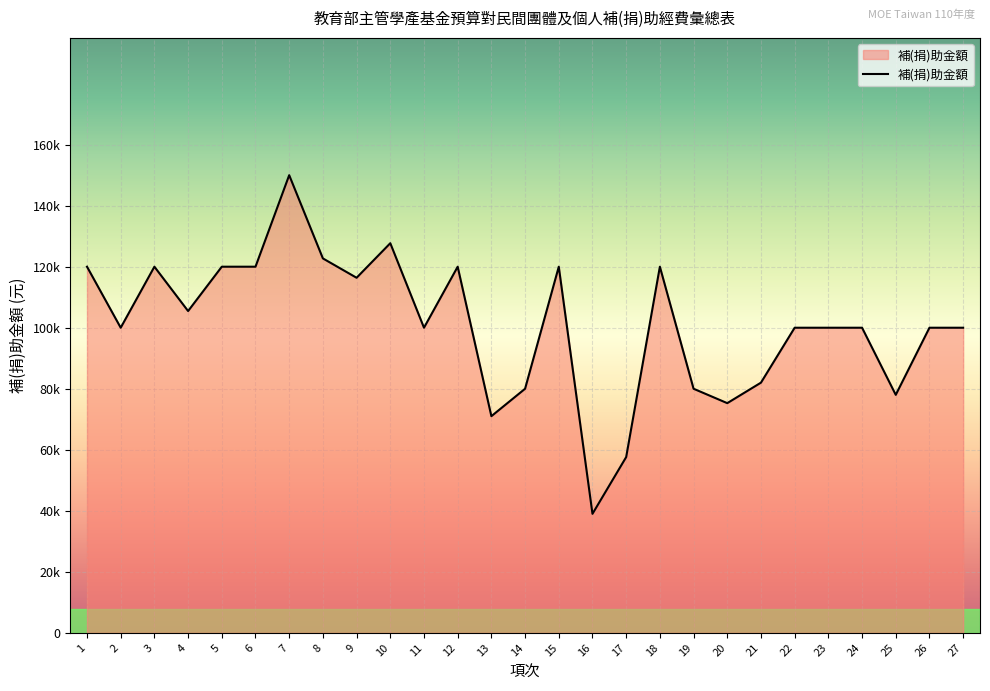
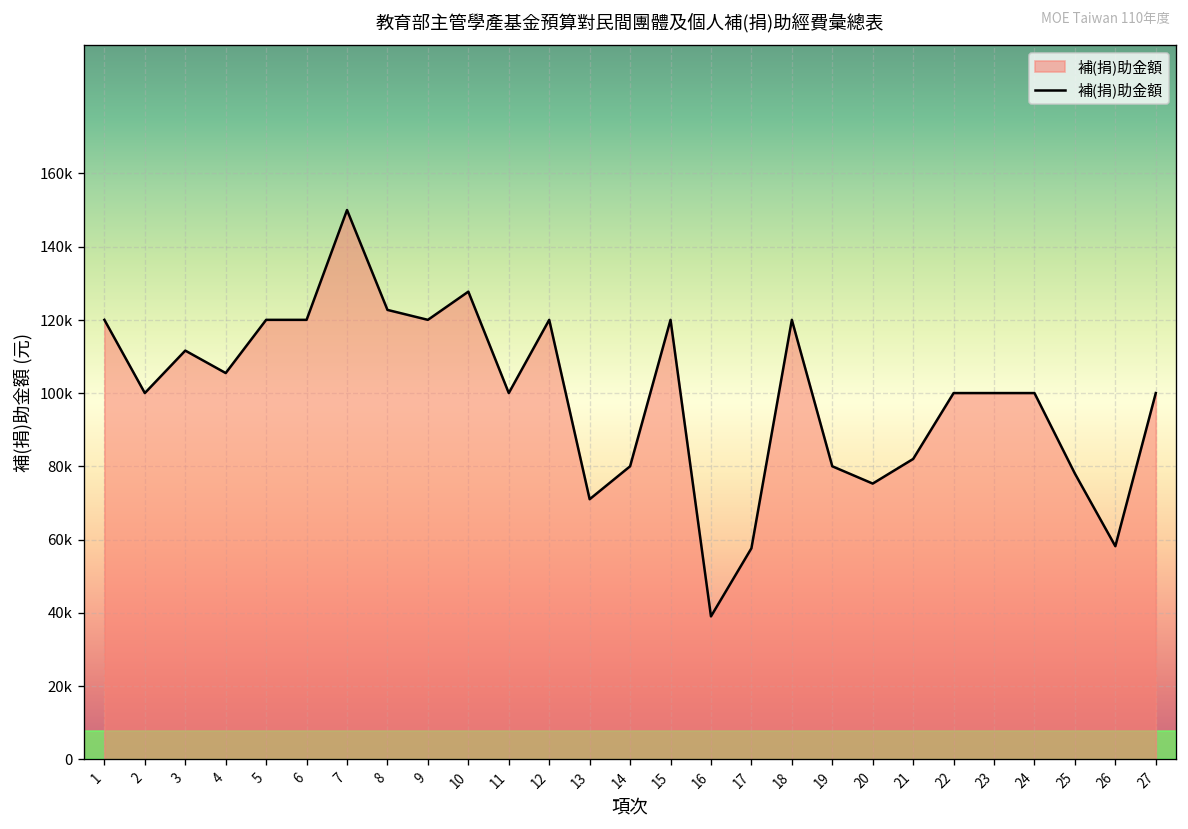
3: 120000 -> 112000
9: 116000 -> 120000
26: 100000 -> 58000
